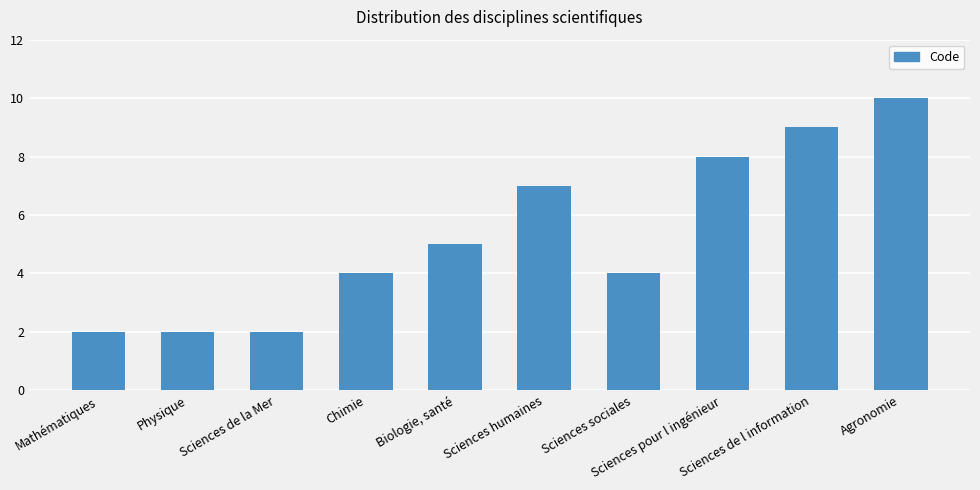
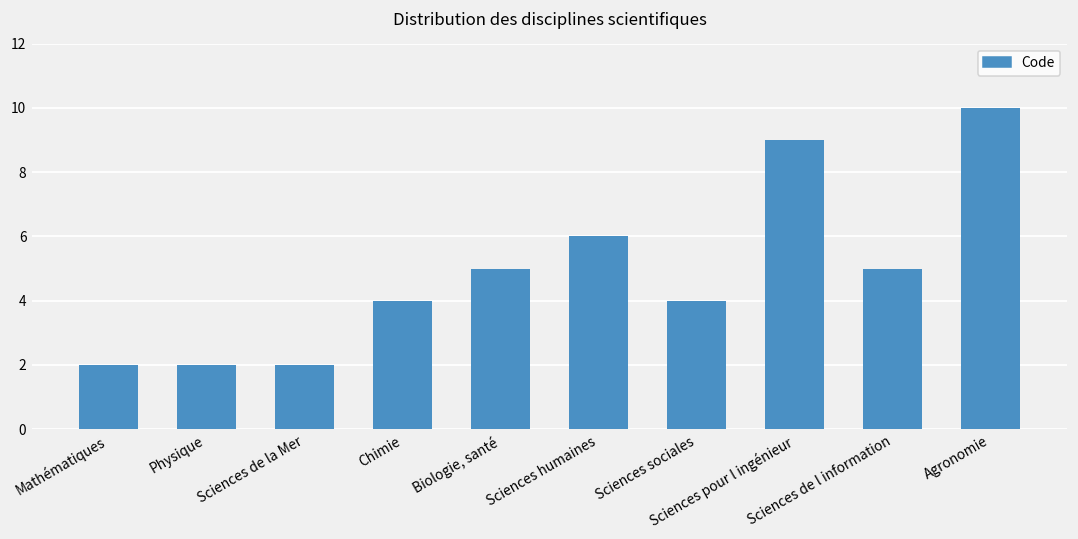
Sciences humaines: 7 -> 6
Sciences pour l ingénieur: 8 -> 9
Sciences de l information: 9 -> 5
